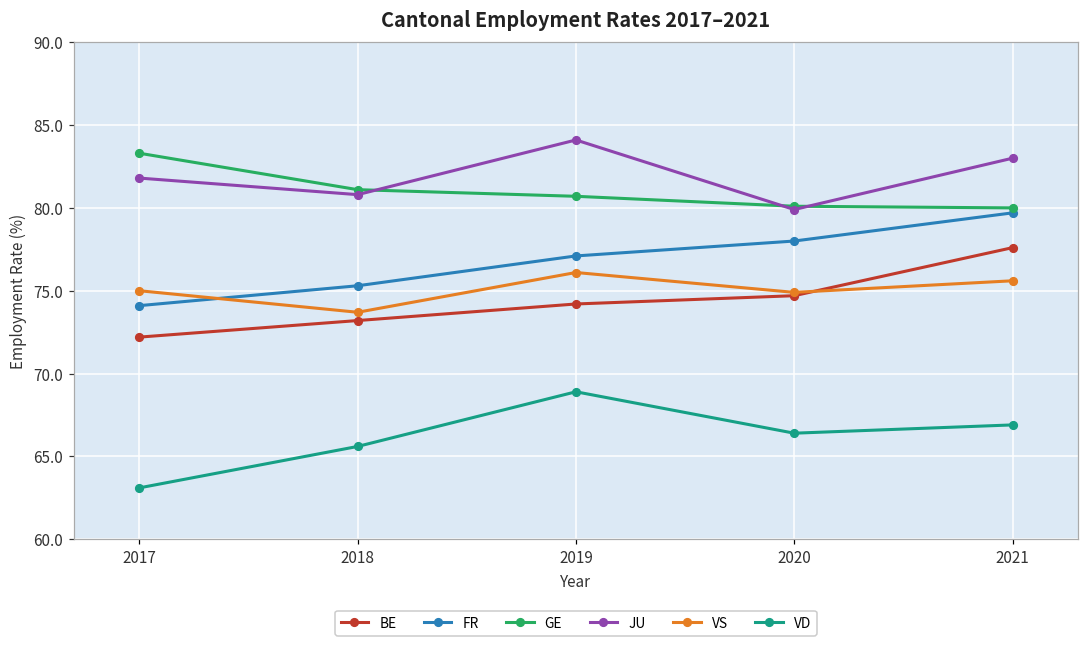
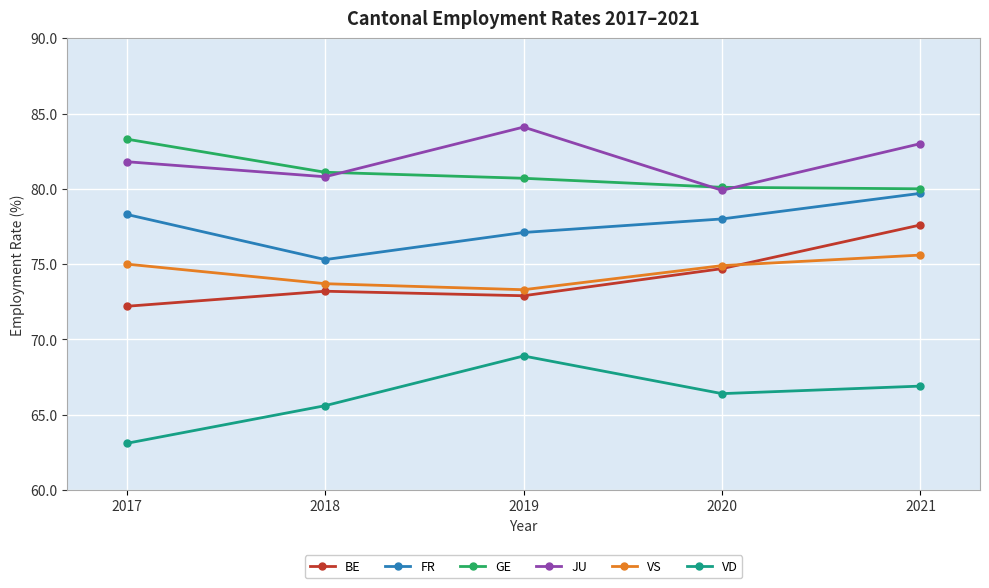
FR, 2017: 74.1 -> 78.3
BE, 2019: 74.2 -> 72.9
VS, 2019: 76.1 -> 73.3
